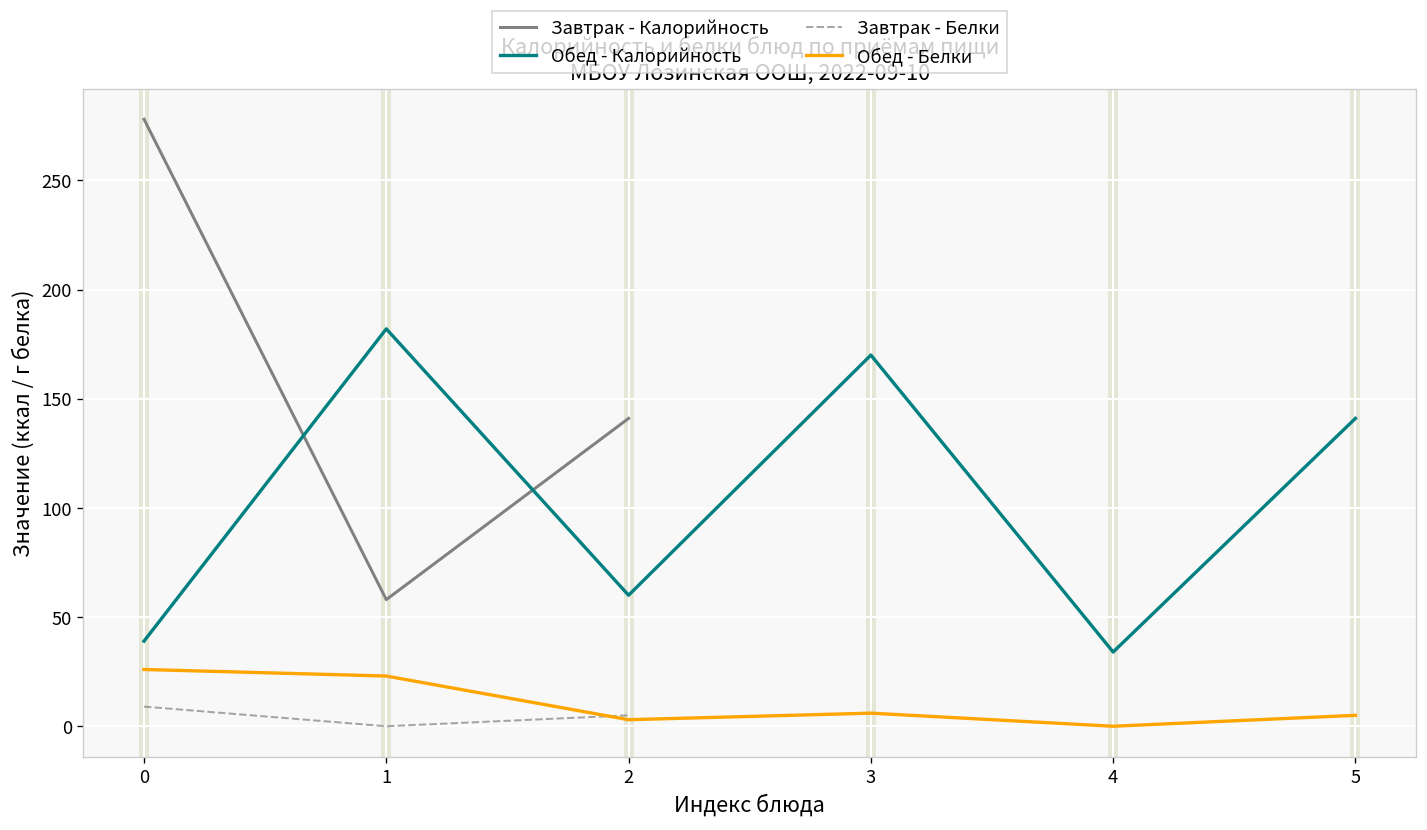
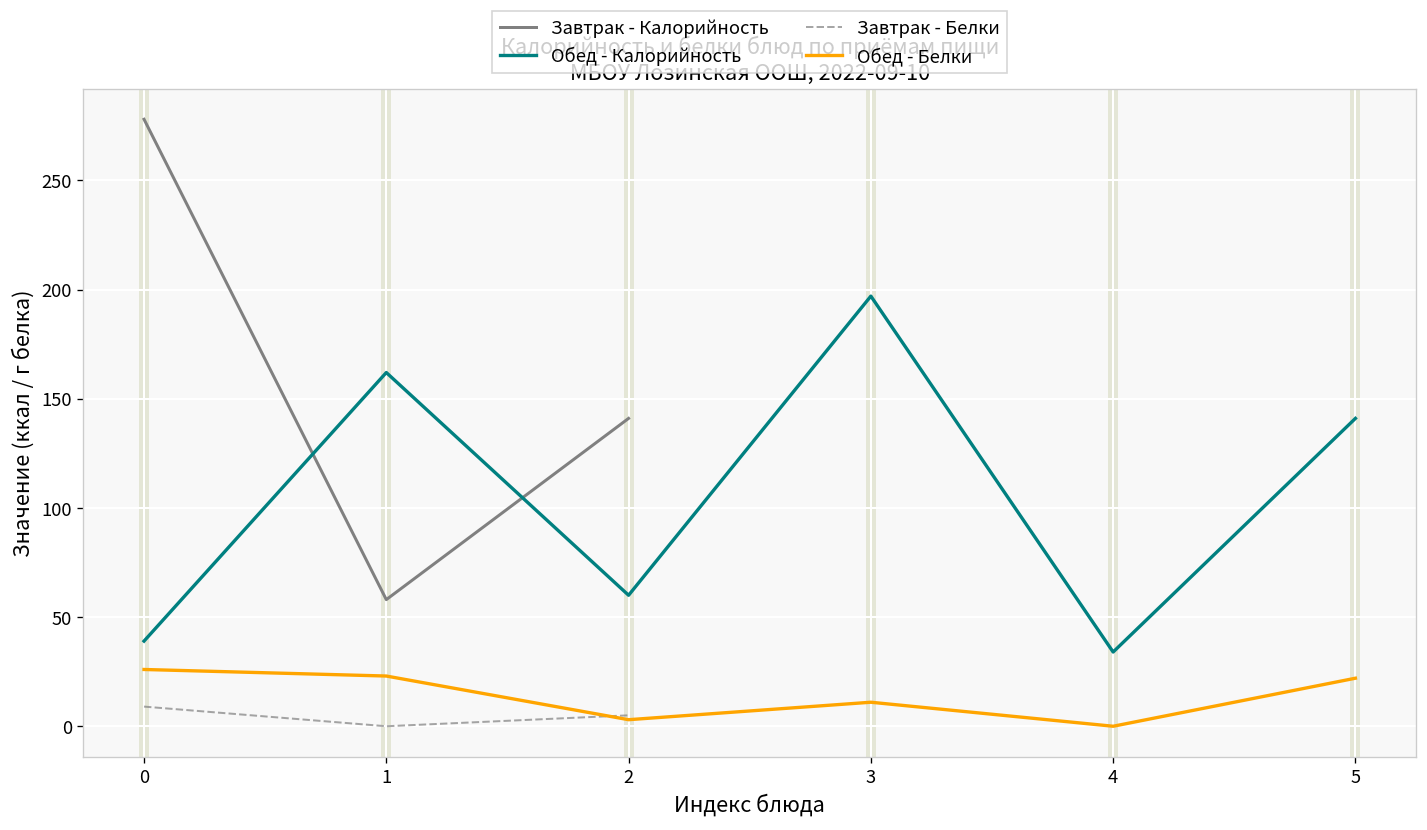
Обед - Калорийность, 1: 182 -> 162
Обед - Калорийность, 3: 170 -> 197
Обед - Белки, 3: 6 -> 11
Обед - Белки, 5: 5 -> 22
